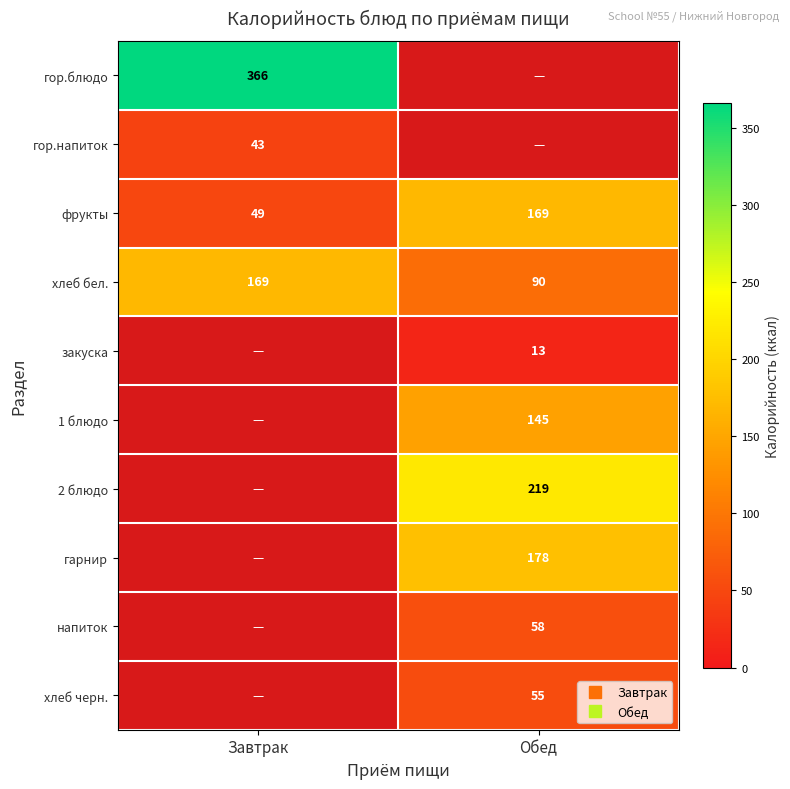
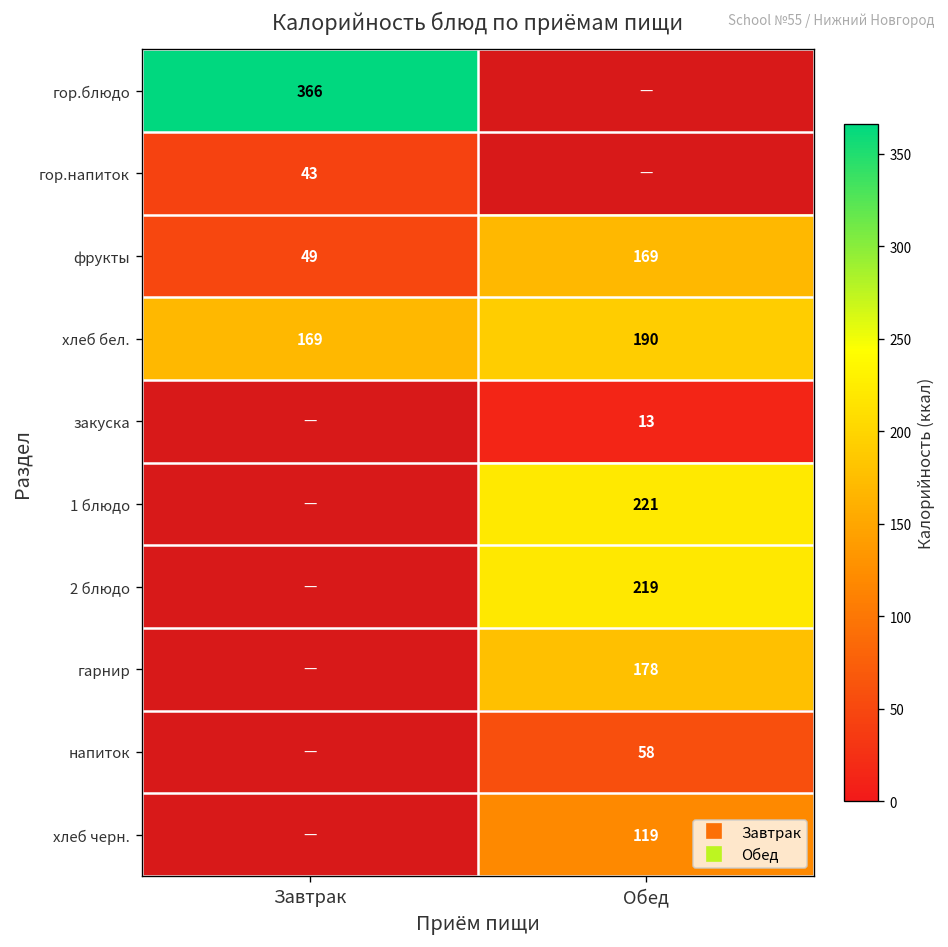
хлеб бел., Обед: 90 -> 190
1 блюдо, Обед: 145 -> 221
хлеб черн., Обед: 55 -> 119
